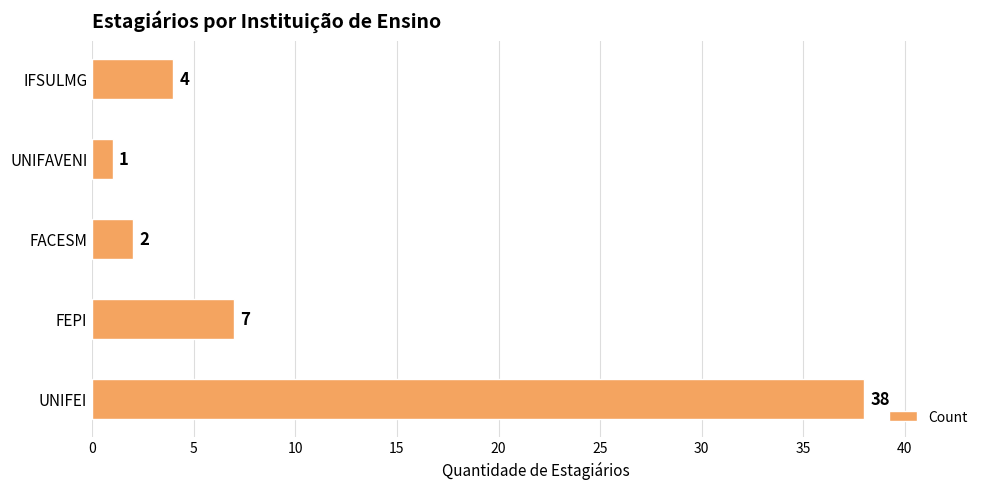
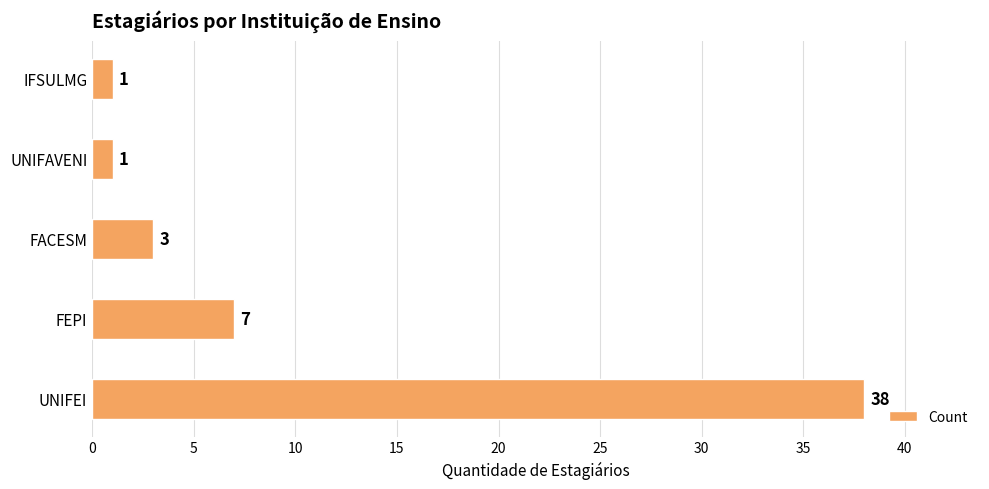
IFSULMG: 4 -> 1
FACESM: 2 -> 3
